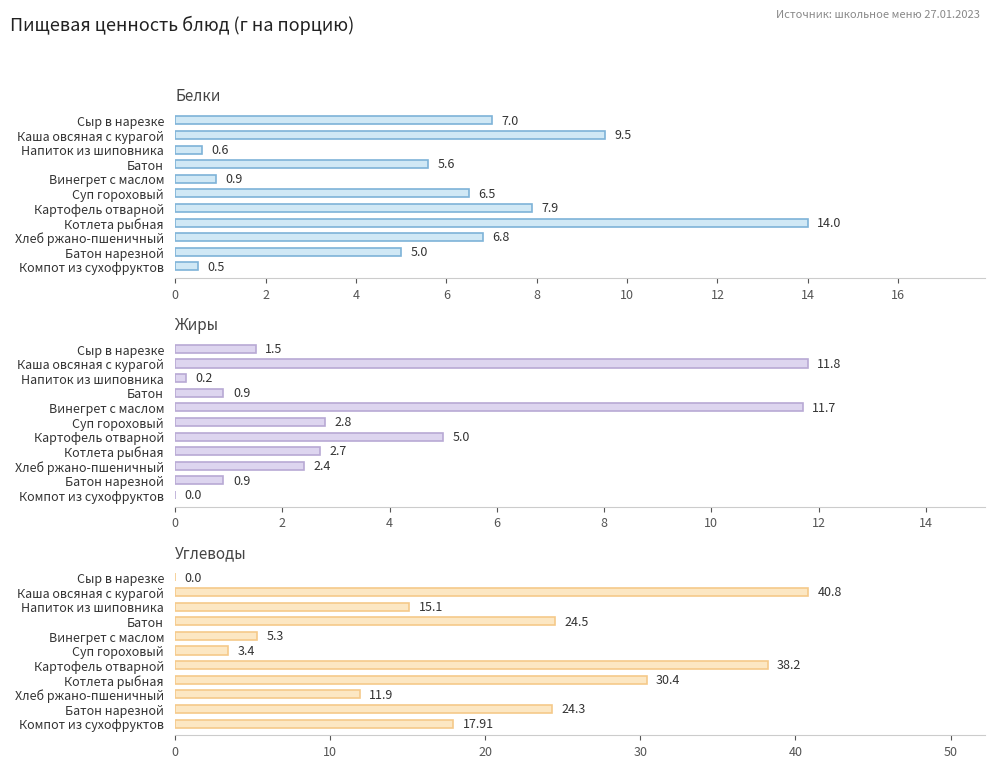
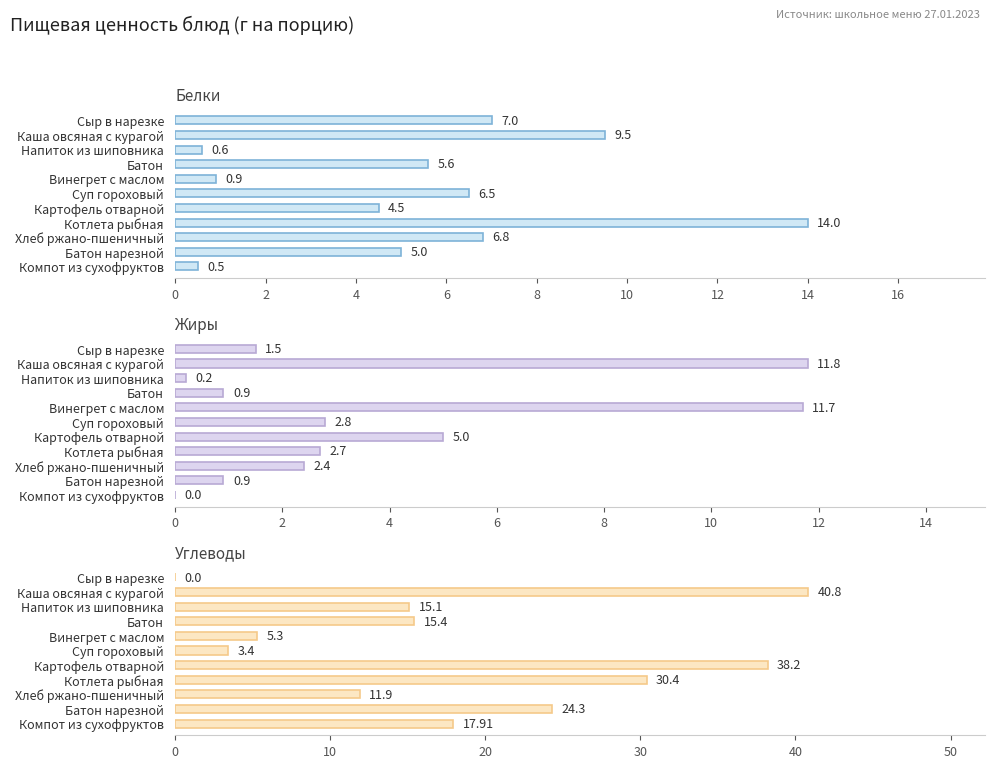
Белки, Картофель отварной: 7.9 -> 4.5
Углеводы, Батон: 24.5 -> 15.4
